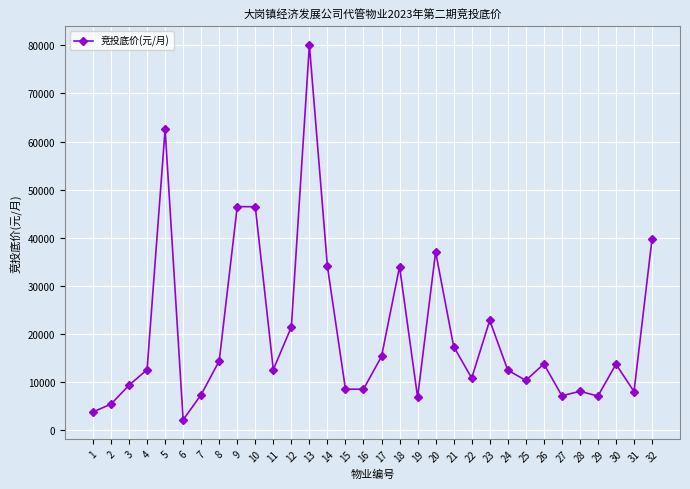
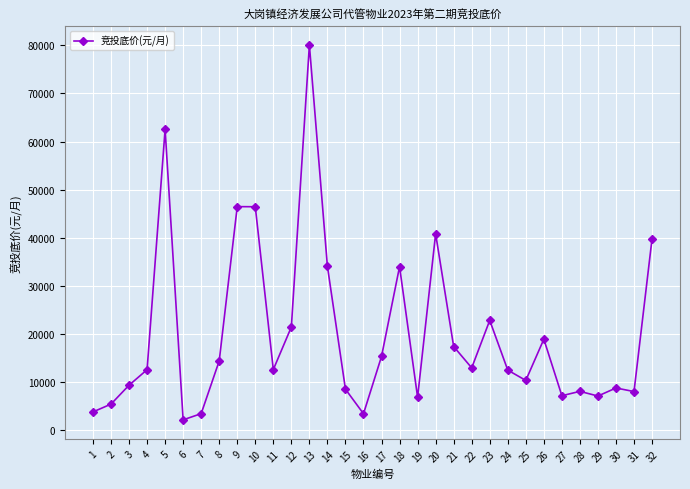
7: 7000 -> 3000
16: 9000 -> 3000
20: 37000 -> 41000
22: 11000 -> 13000
26: 14000 -> 19000
30: 14000 -> 9000
